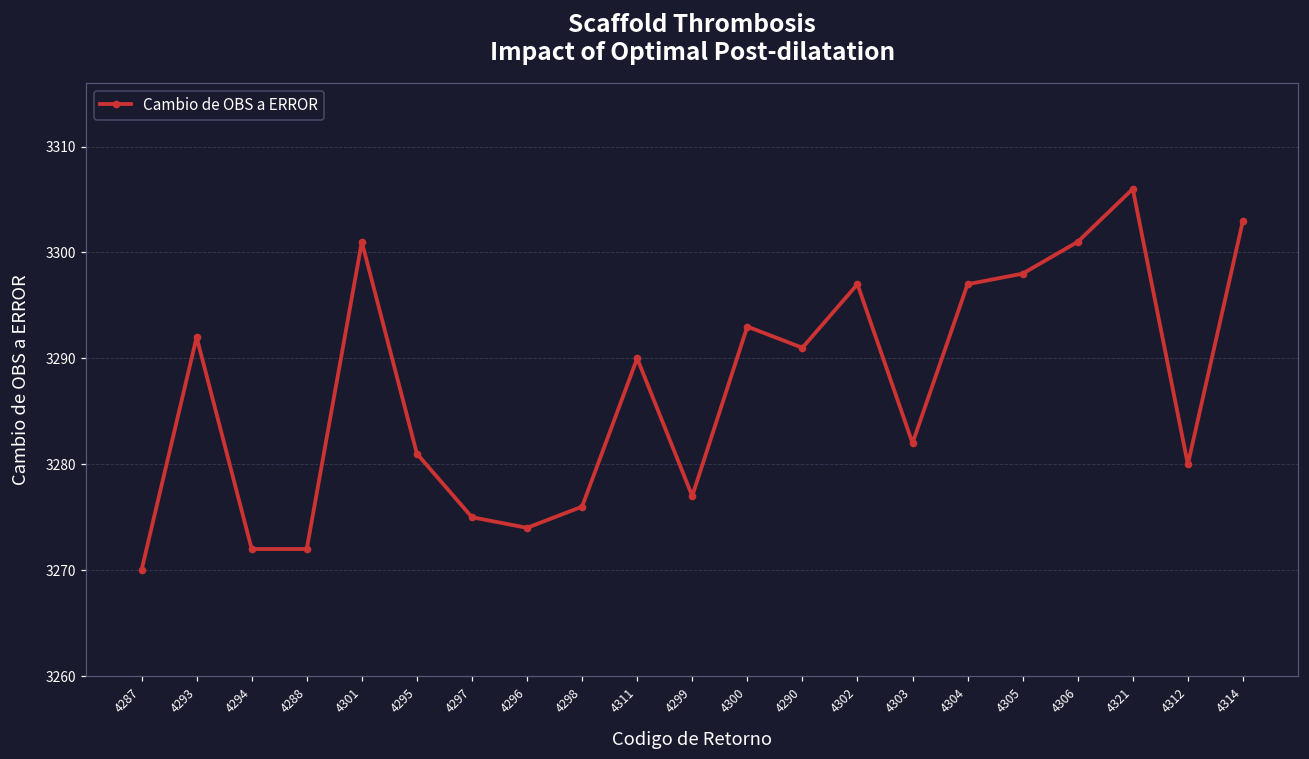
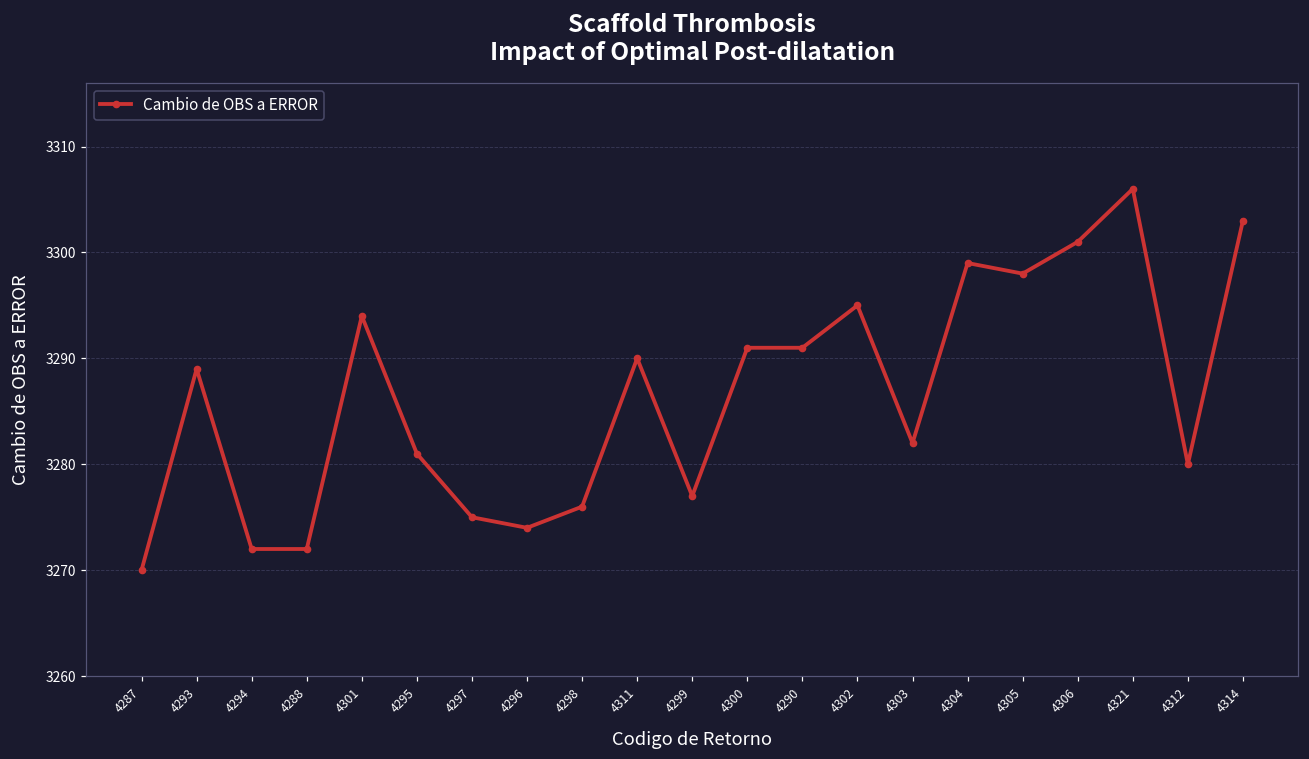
4293: 3292 -> 3289
4301: 3301 -> 3294
4300: 3293 -> 3291
4302: 3297 -> 3295
4304: 3297 -> 3299
